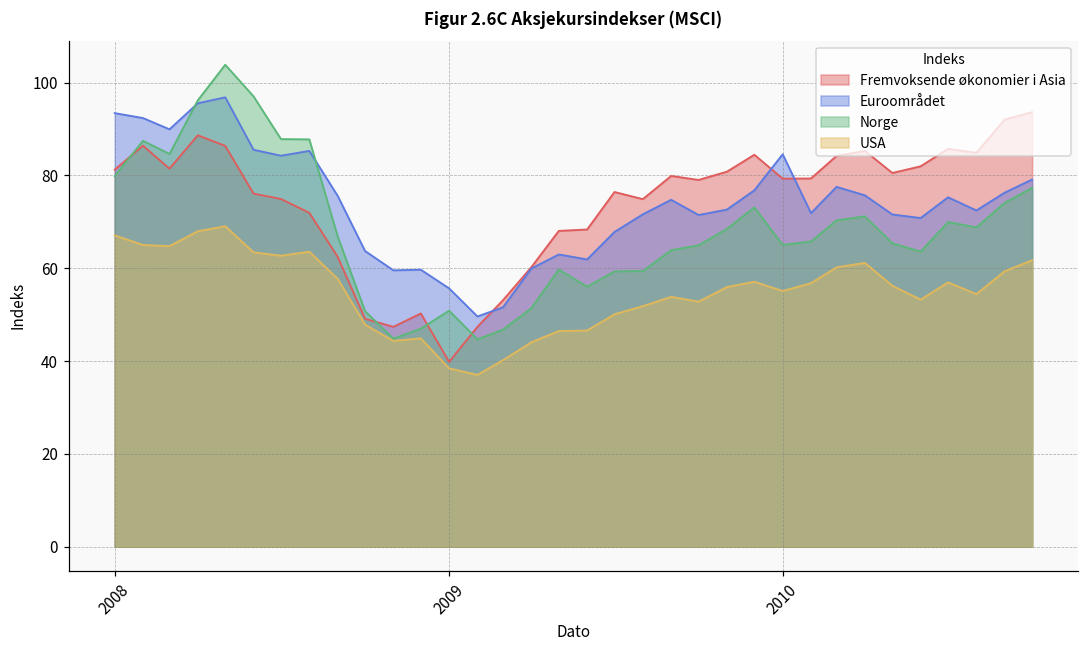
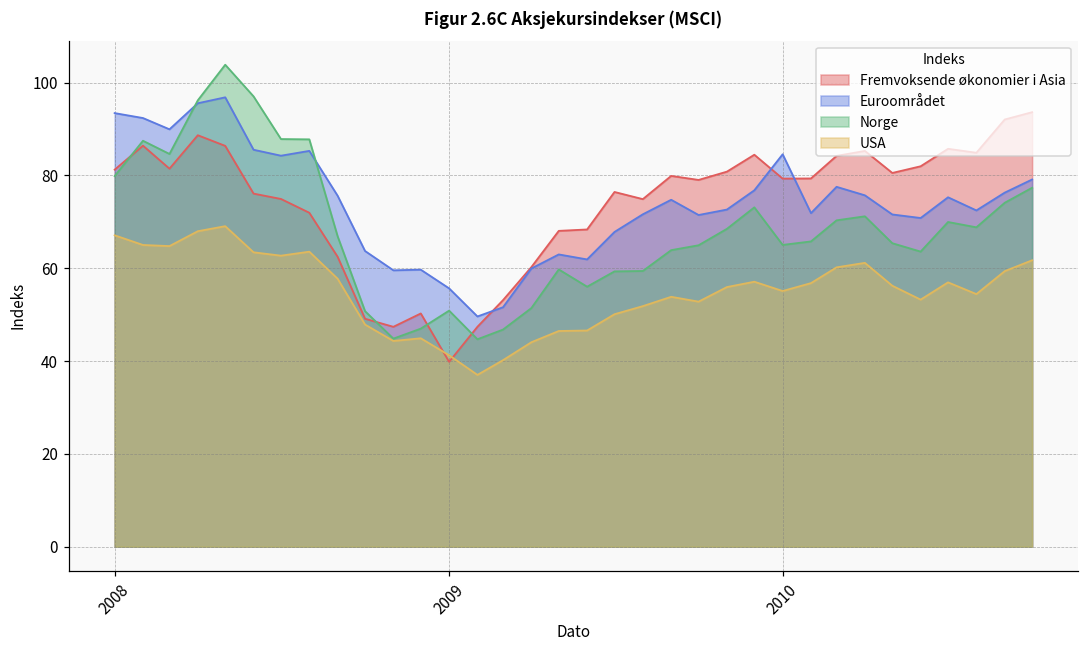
USA, 2009: 38 -> 41
